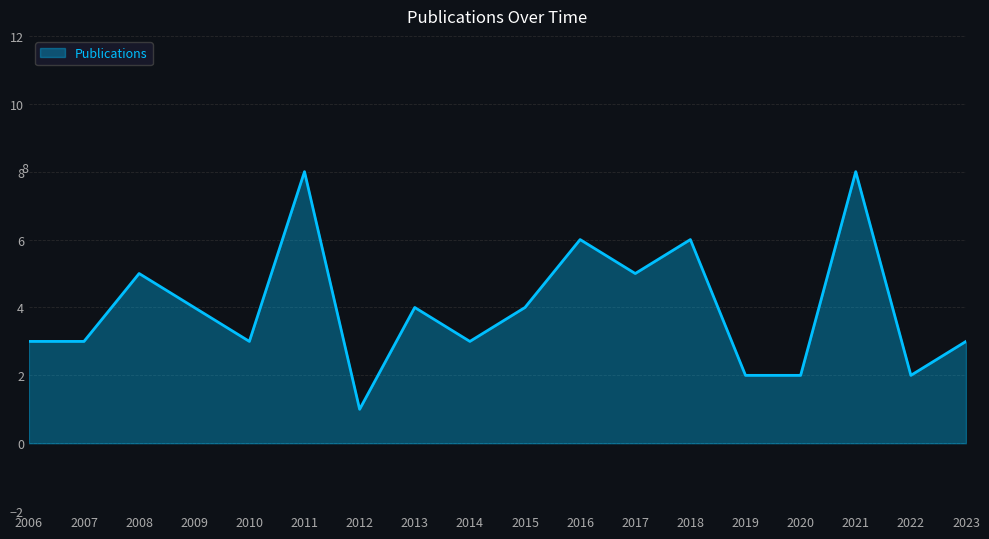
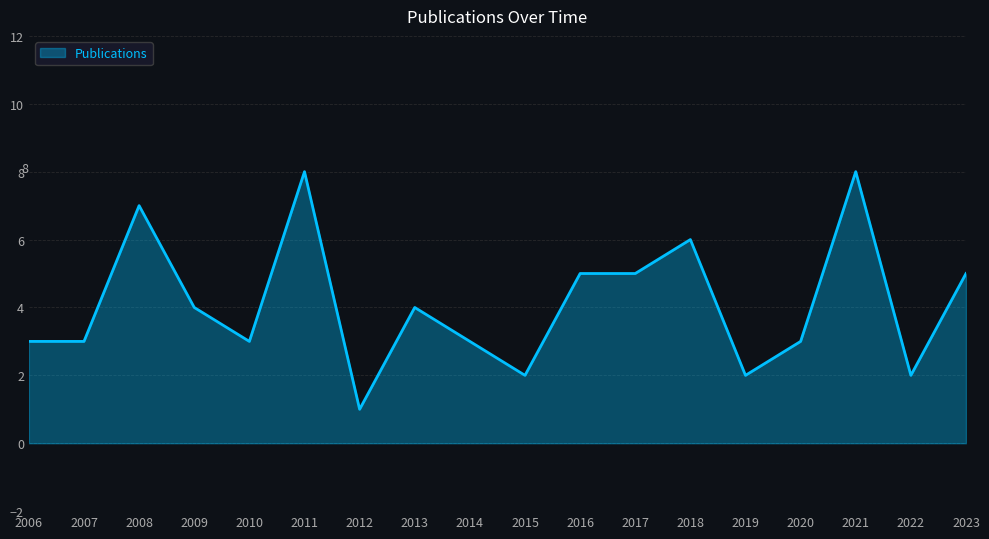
2008: 5 -> 7
2015: 4 -> 2
2016: 6 -> 5
2020: 2 -> 3
2023: 3 -> 5
